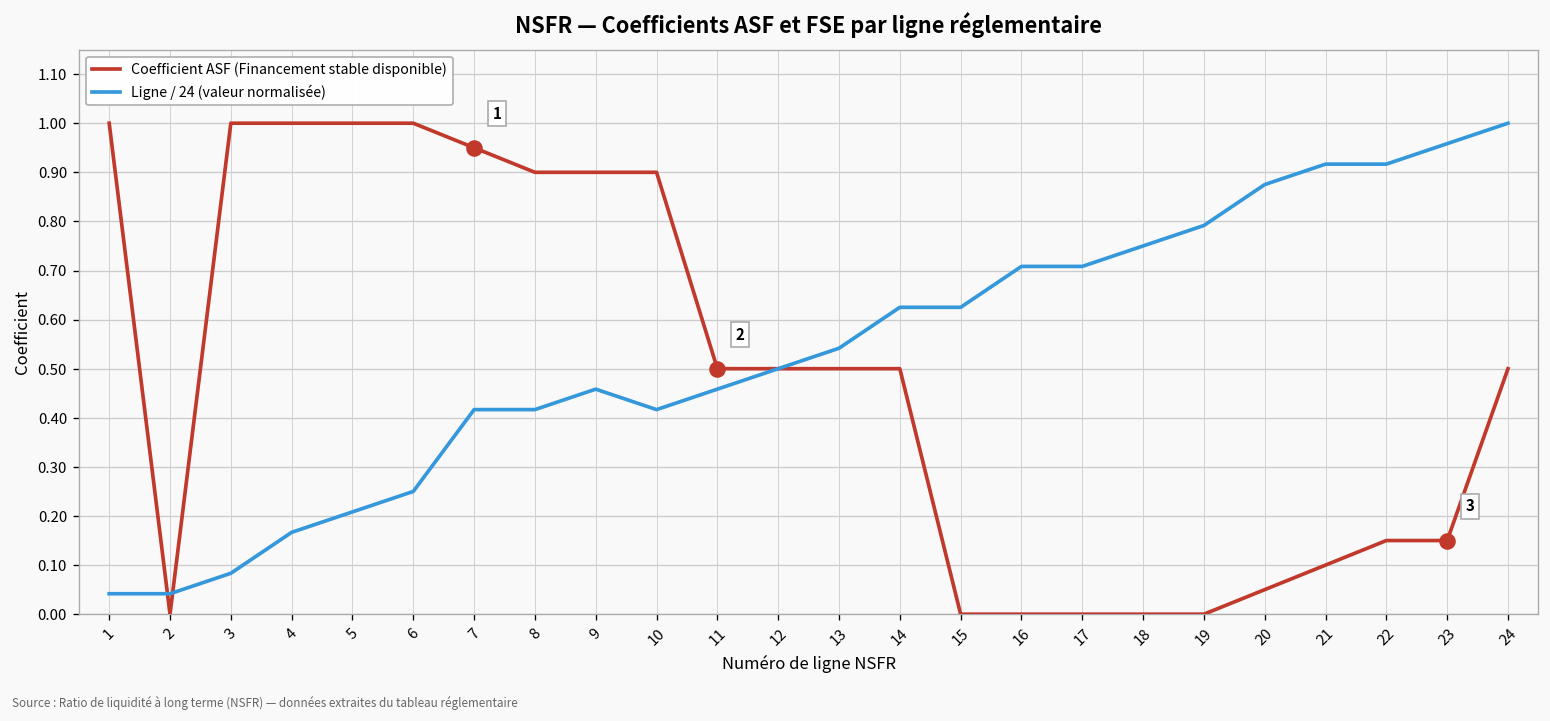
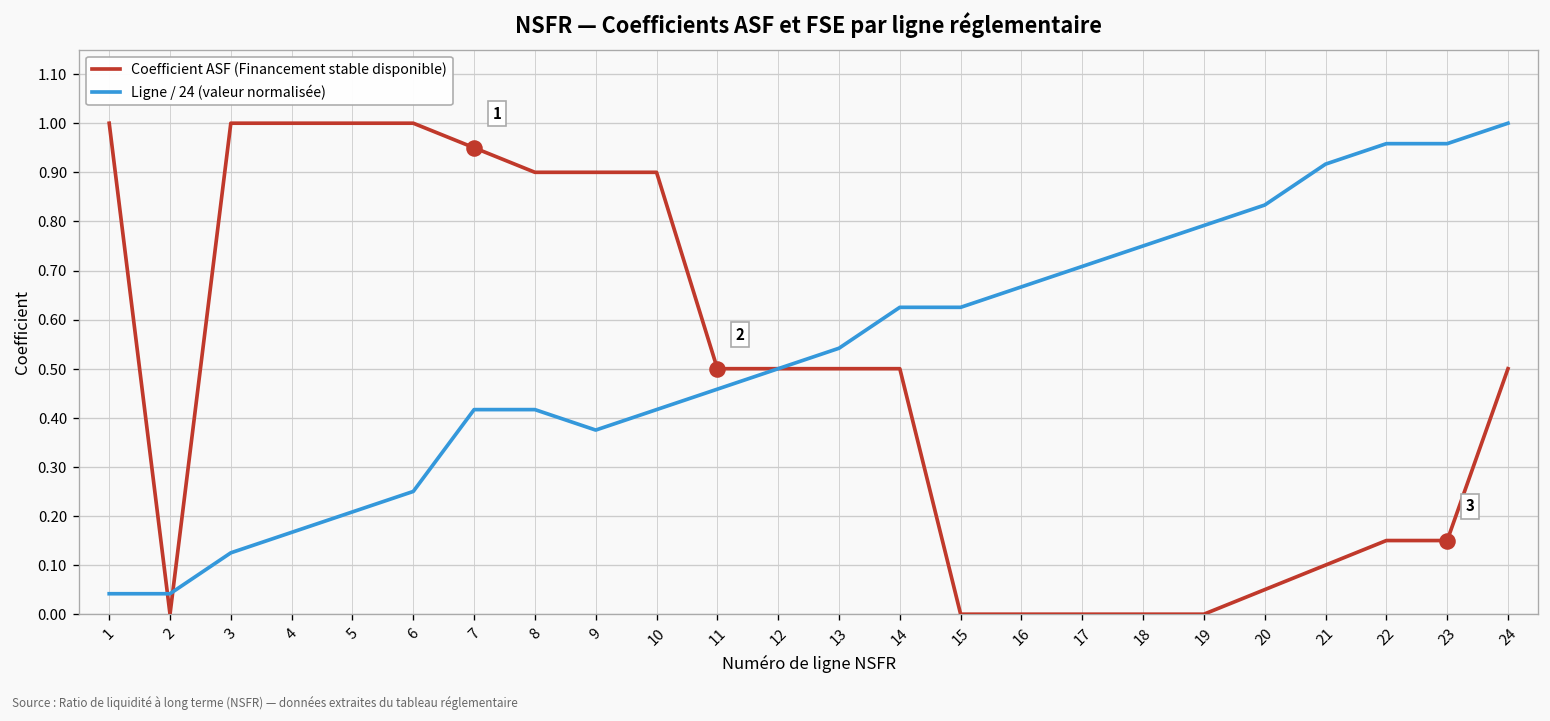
Ligne / 24 (valeur normalisée), 3: 0.08 -> 0.13
Ligne / 24 (valeur normalisée), 9: 0.46 -> 0.38
Ligne / 24 (valeur normalisée), 16: 0.71 -> 0.67
Ligne / 24 (valeur normalisée), 20: 0.88 -> 0.83
Ligne / 24 (valeur normalisée), 22: 0.92 -> 0.96
